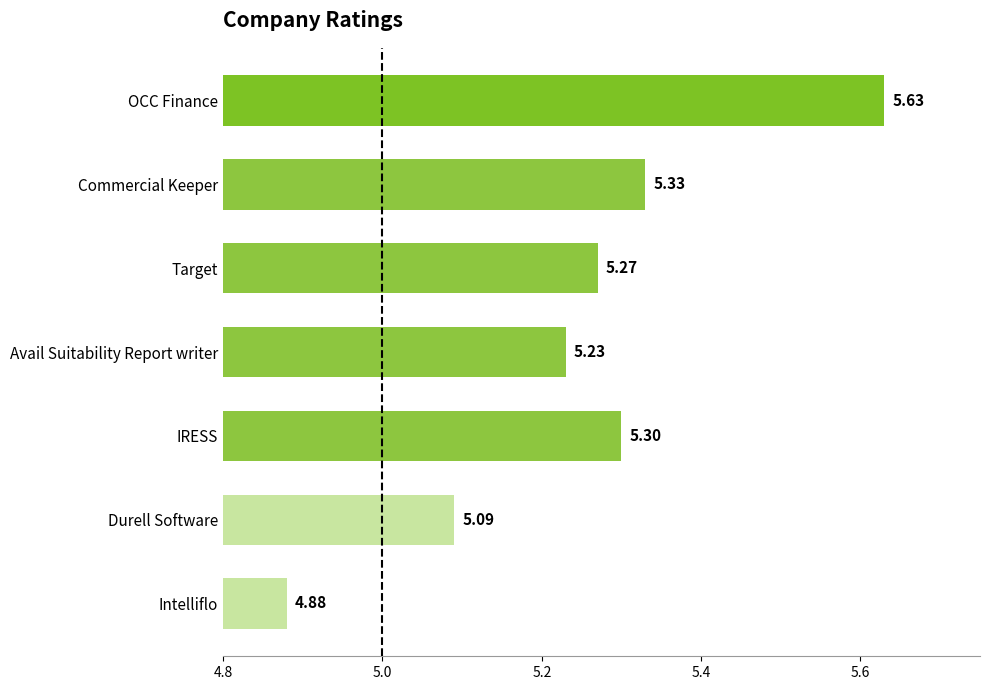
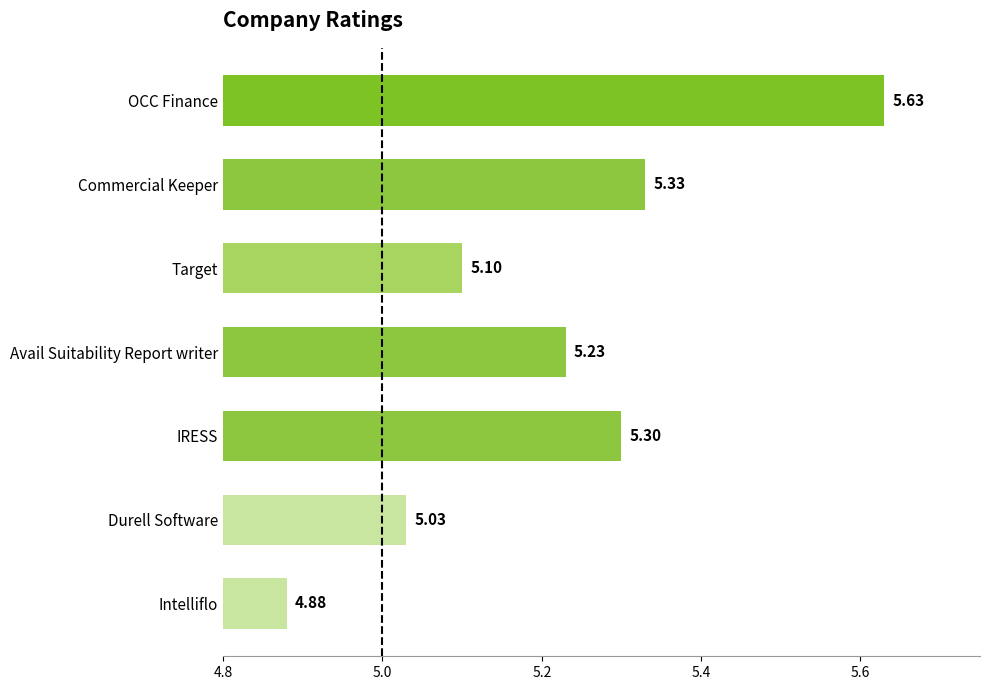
Target: 5.27 -> 5.10
Durell Software: 5.09 -> 5.03
